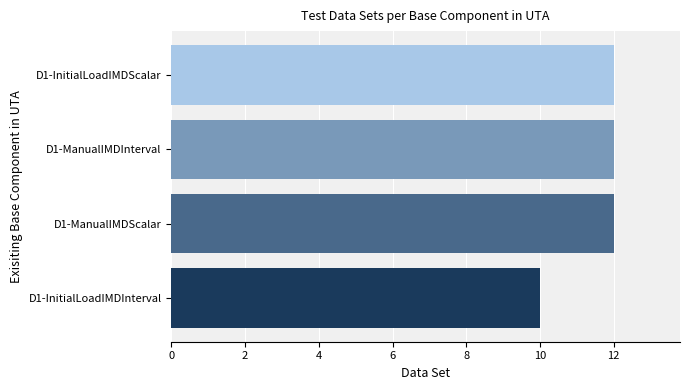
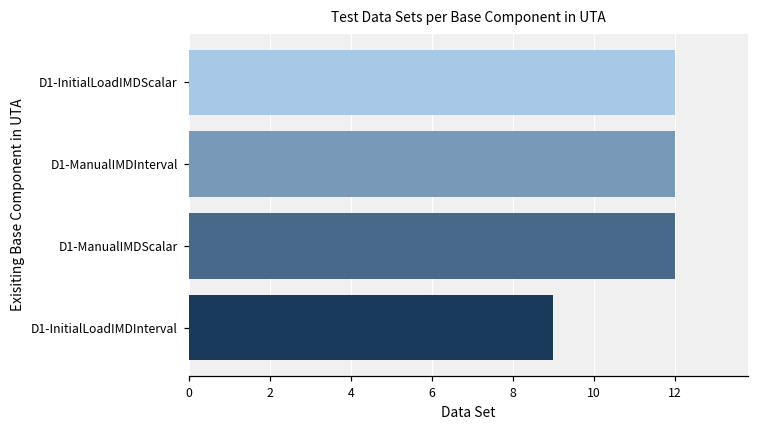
D1-InitialLoadIMDInterval: 10 -> 9
